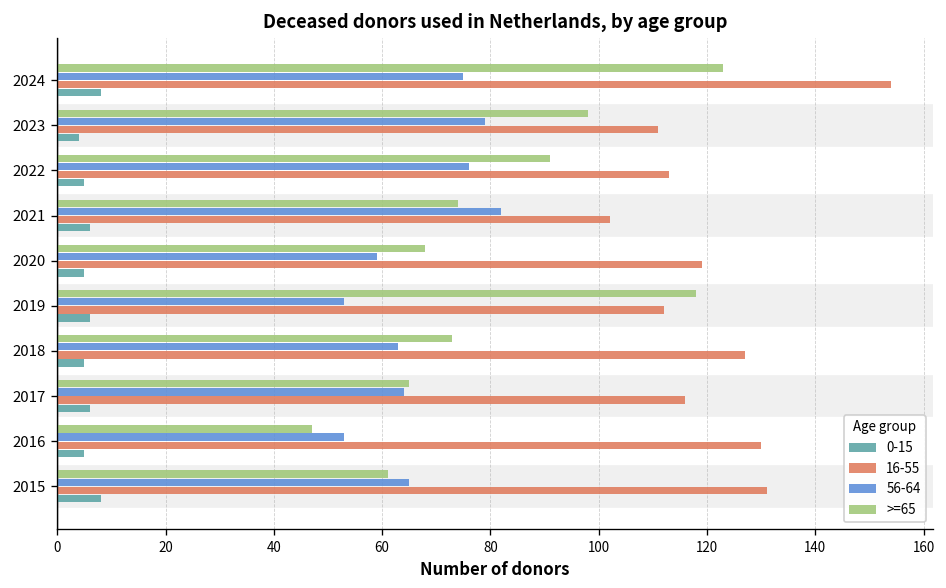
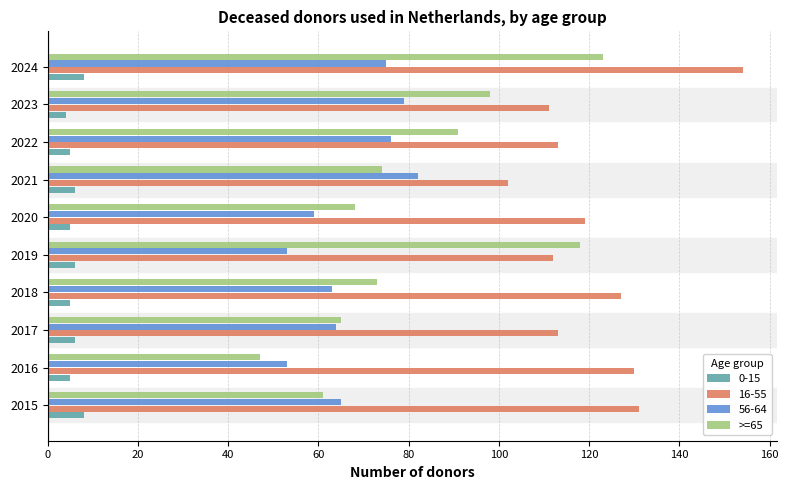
16-55, 2017: 116 -> 113
